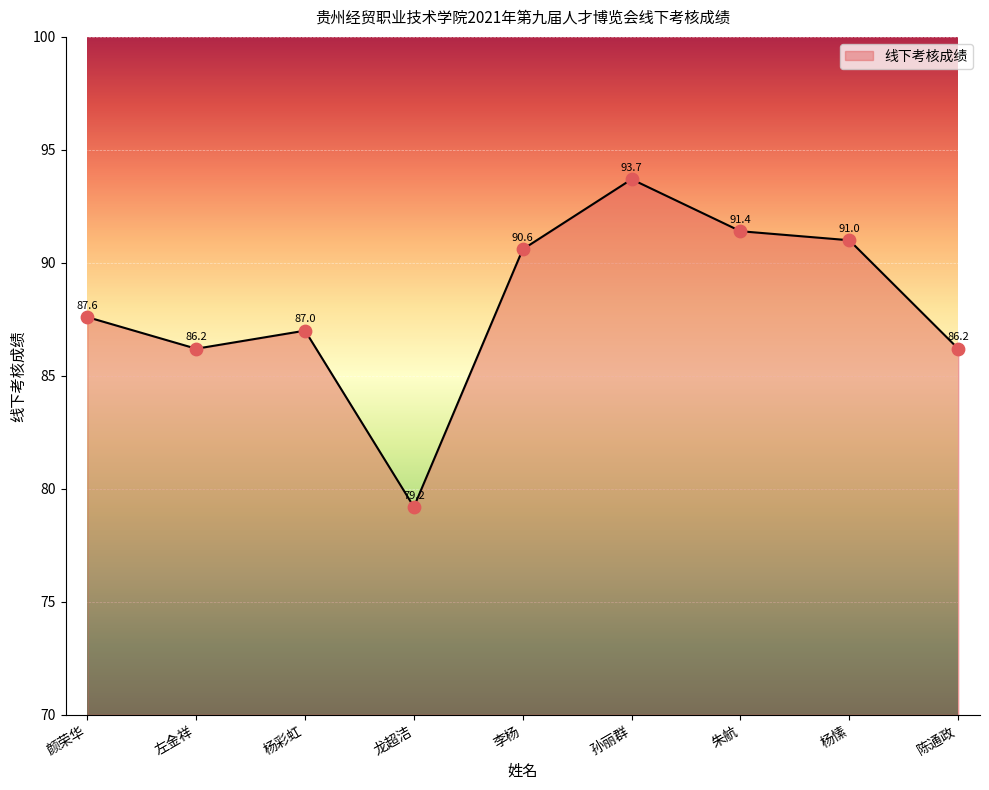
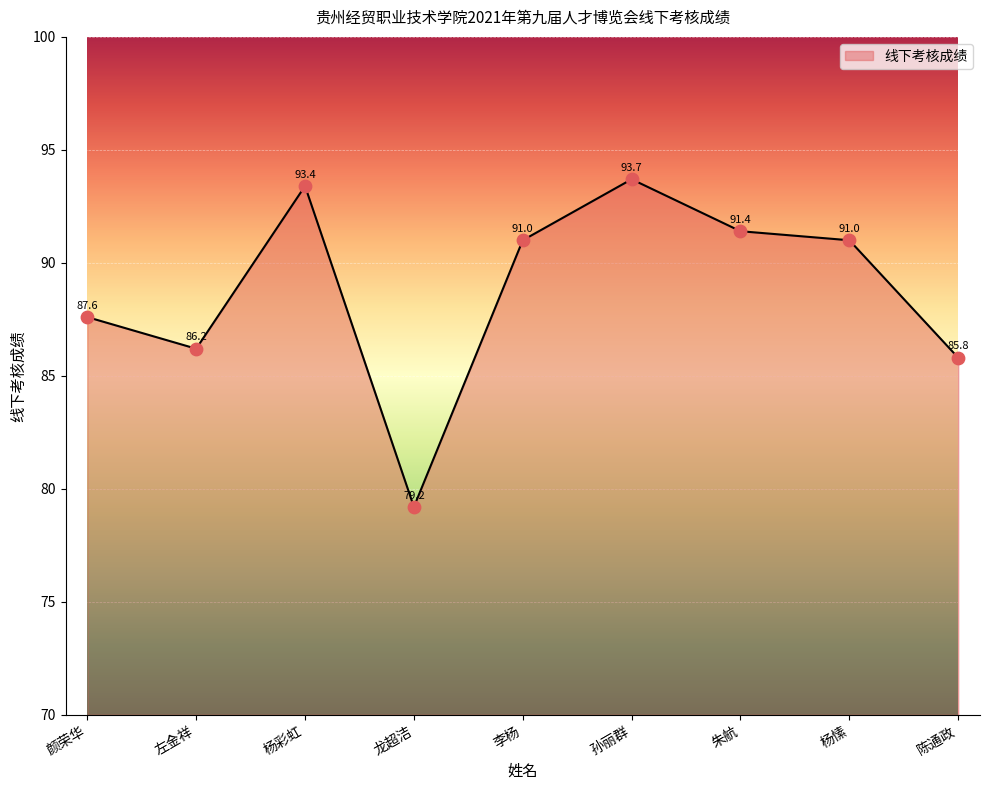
杨彩虹: 87.0 -> 93.4
李杨: 90.6 -> 91.0
陈通政: 86.2 -> 85.8
